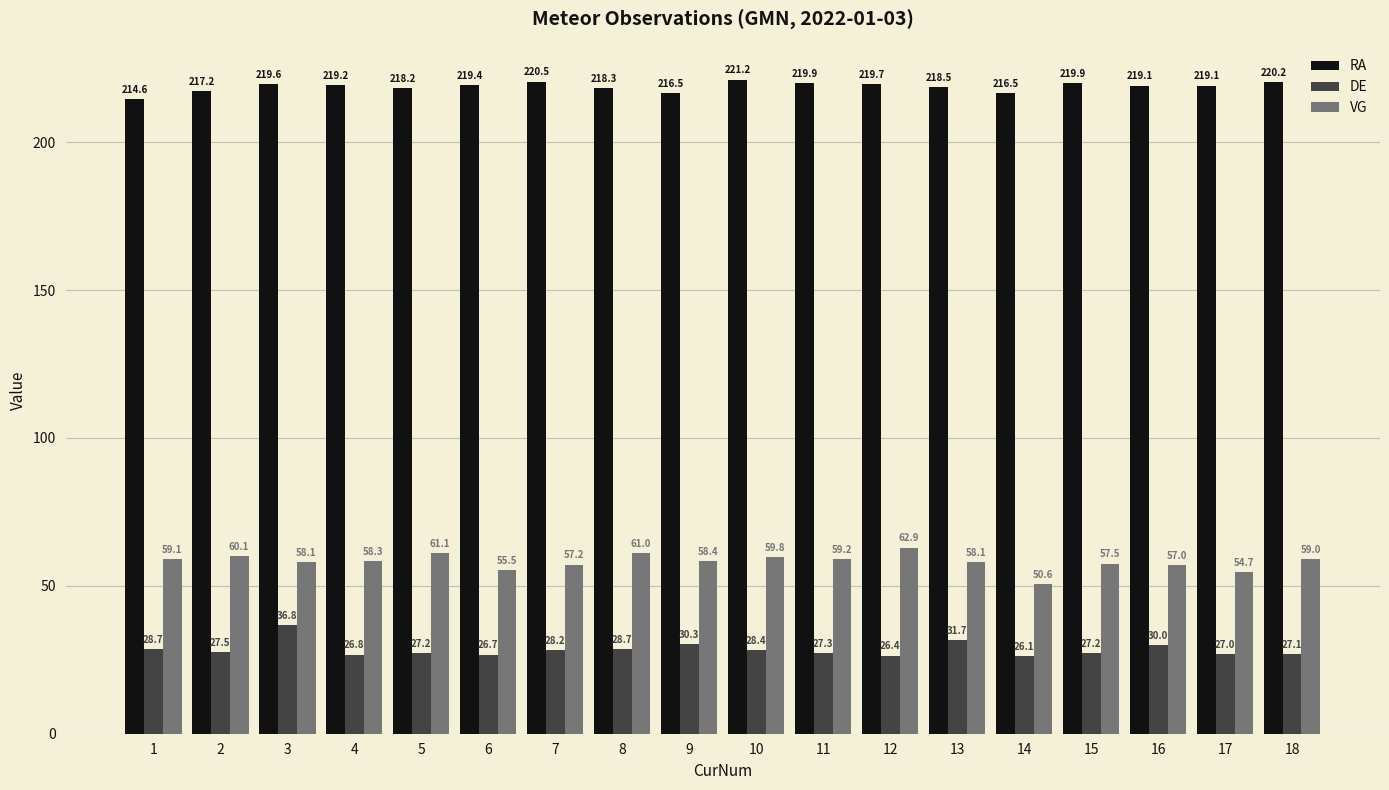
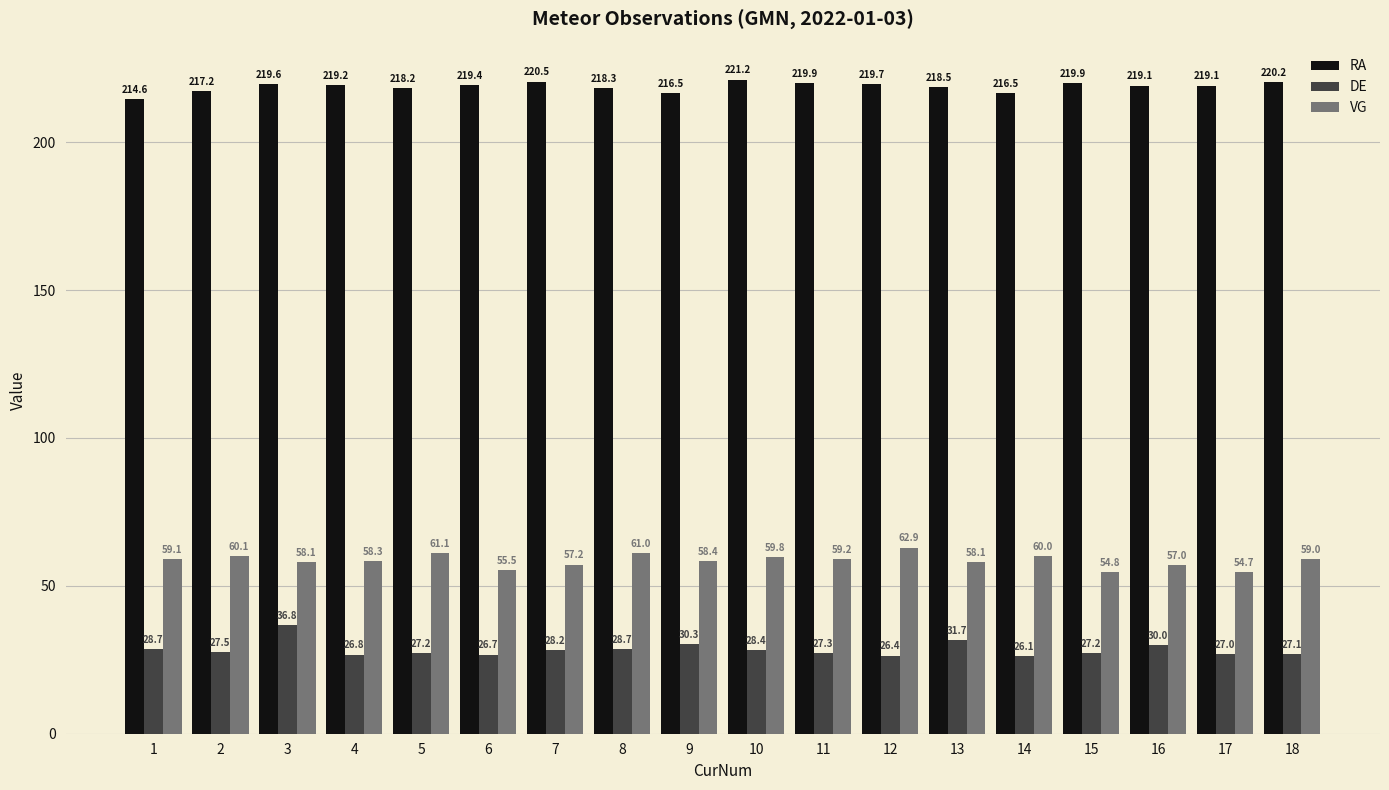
VG, 14: 50.6 -> 60.0
VG, 15: 57.5 -> 54.8
